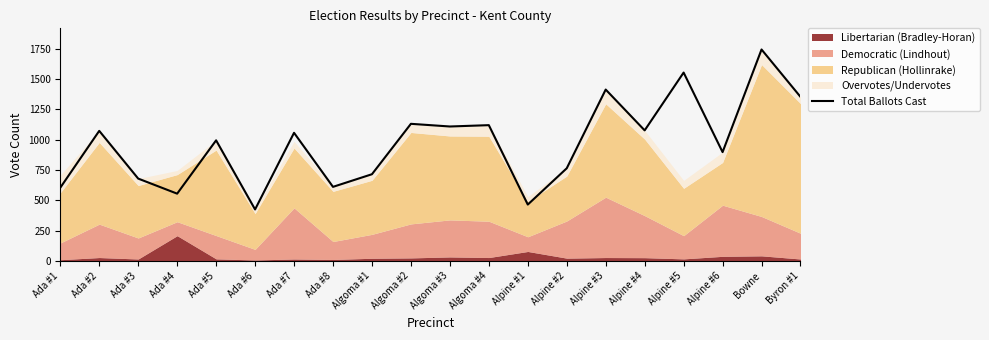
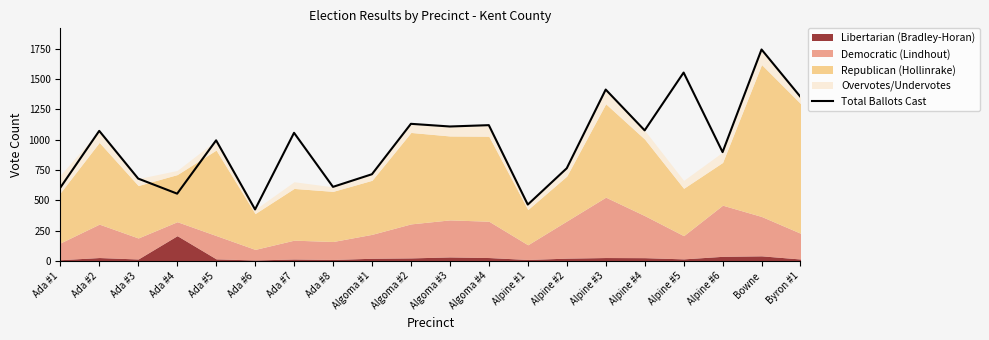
Democratic (Lindhout), Ada #7: 420 -> 160
Republican (Hollinrake), Ada #7: 490 -> 430
Libertarian (Bradley-Horan), Alpine #1: 80 -> 10
